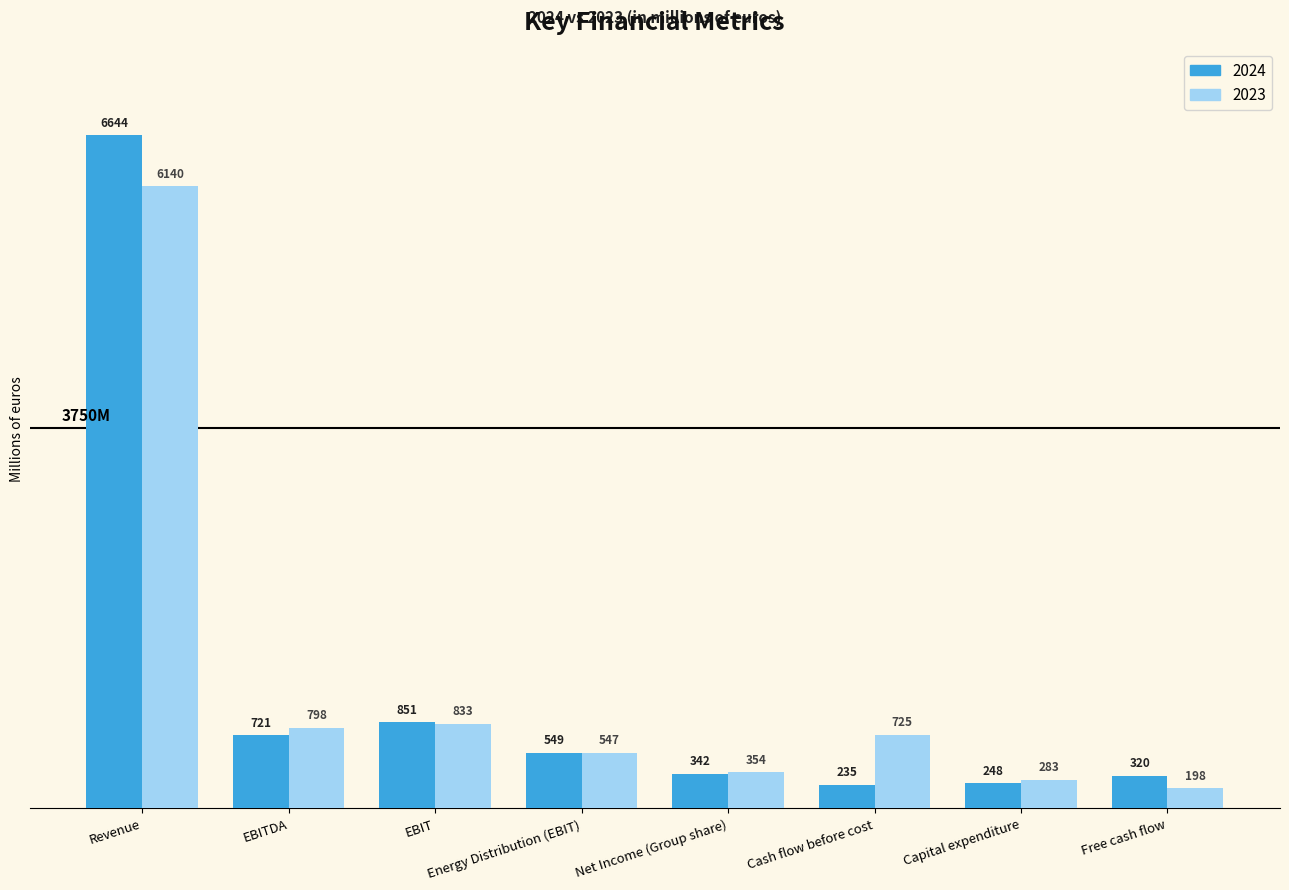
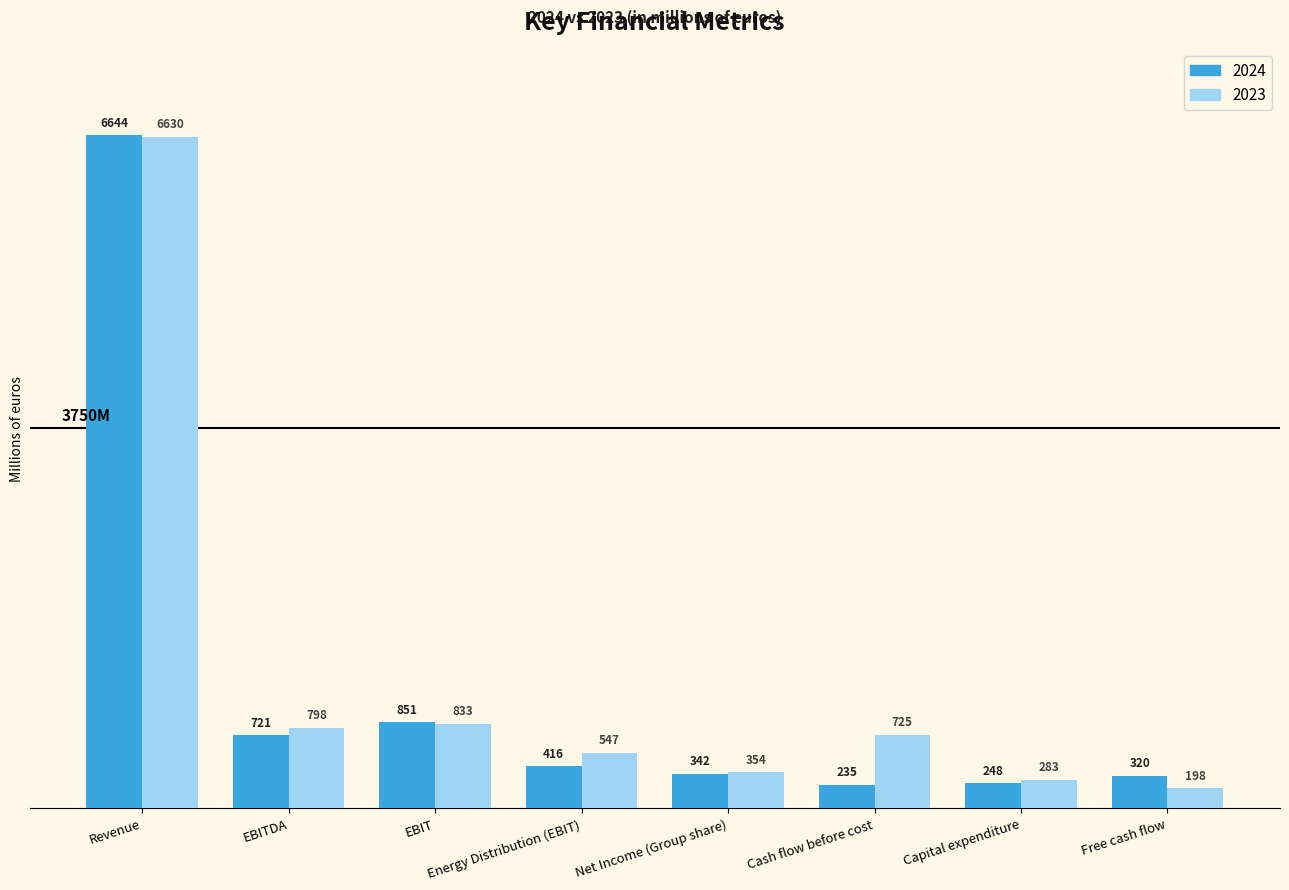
2023, Revenue: 6140 -> 6630
2024, Energy Distribution (EBIT): 549 -> 416
